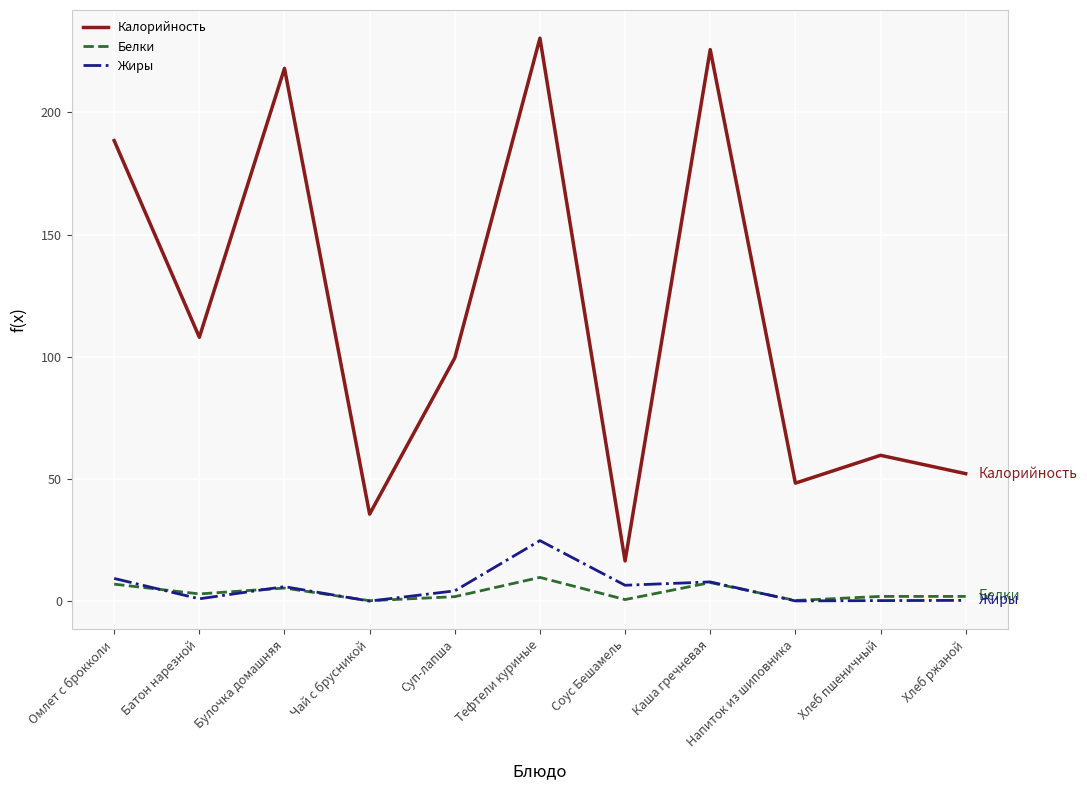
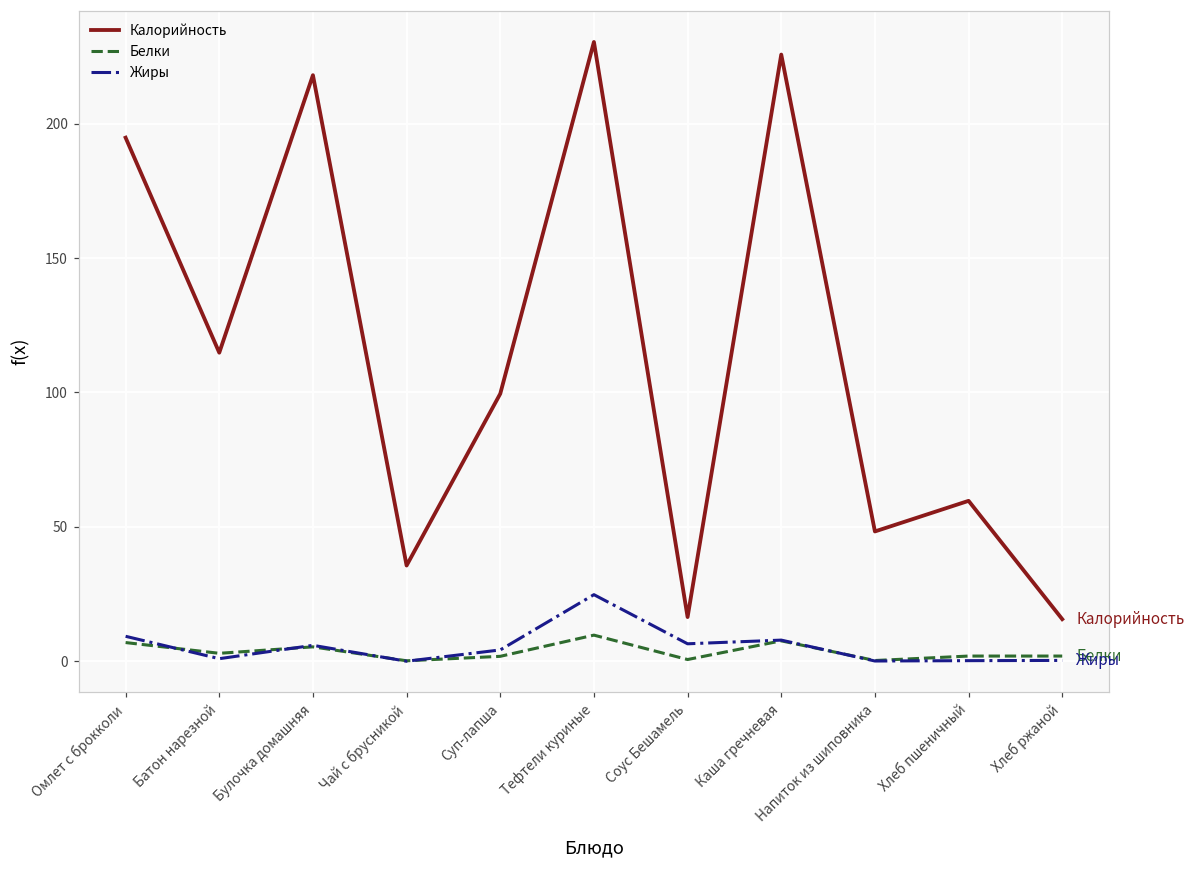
Калорийность, Омлет с брокколи: 188 -> 195
Калорийность, Батон нарезной: 108 -> 115
Калорийность, Хлеб ржаной: 52 -> 16
